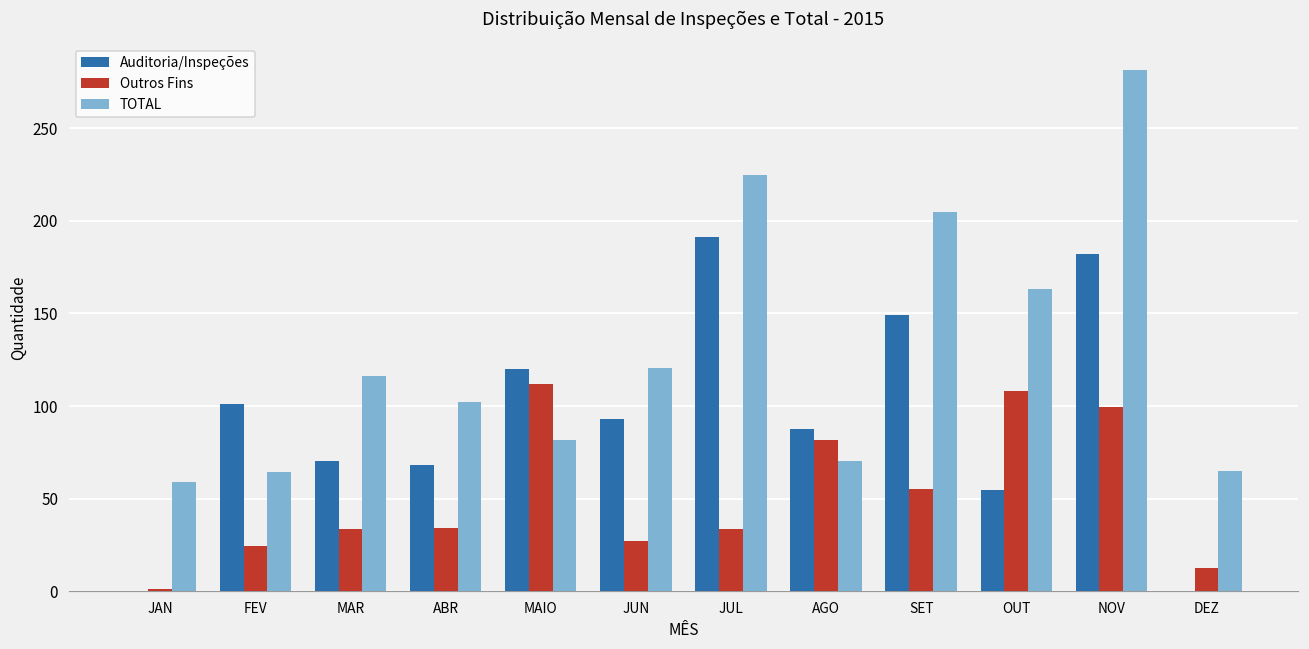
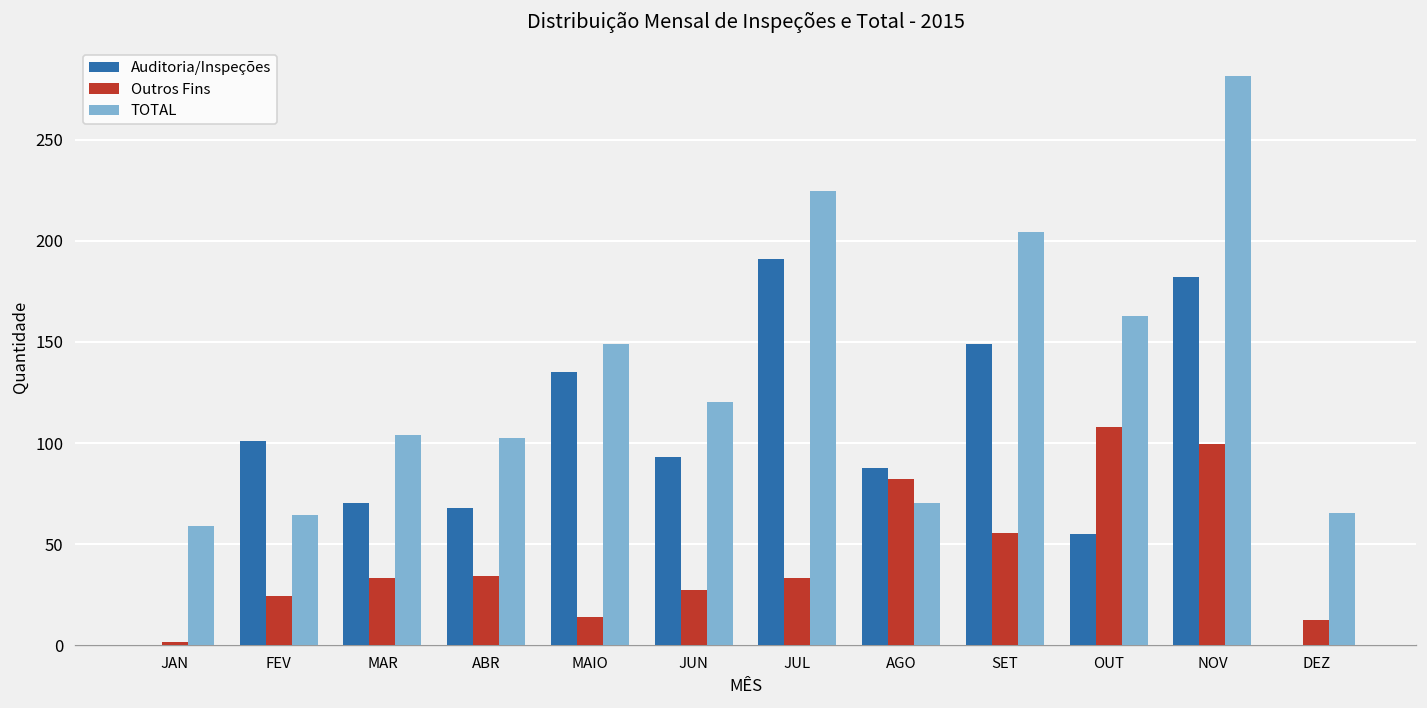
TOTAL, MAR: 116 -> 104
Auditoria/Inspeções, MAIO: 120 -> 135
Outros Fins, MAIO: 112 -> 14
TOTAL, MAIO: 82 -> 149
